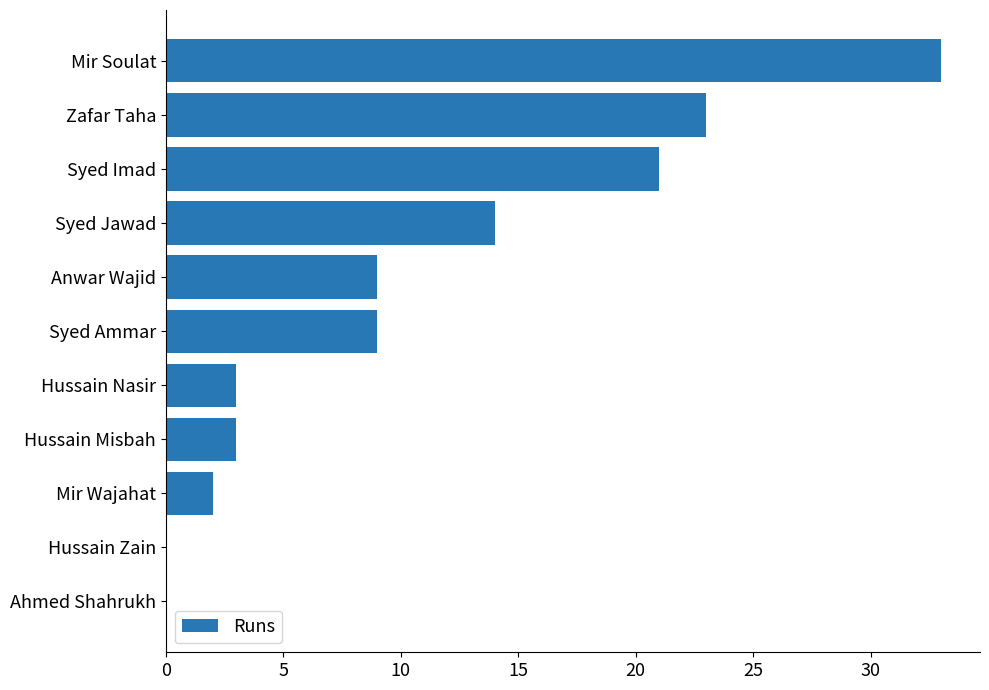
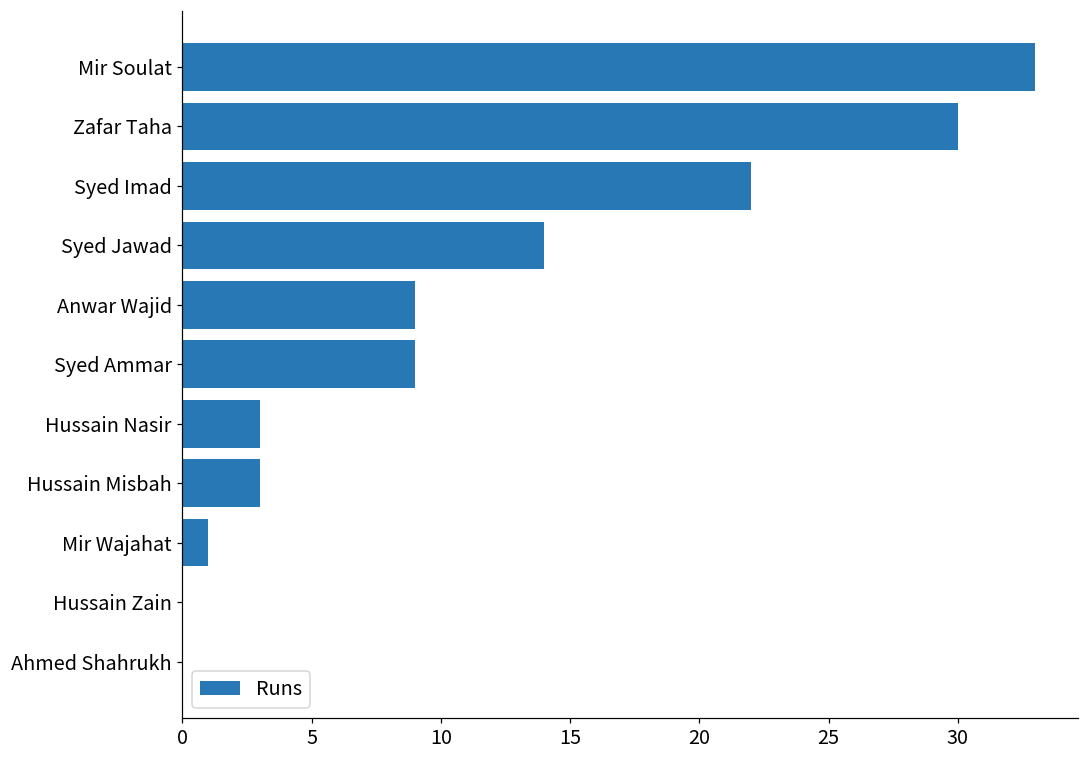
Zafar Taha: 23 -> 30
Syed Imad: 21 -> 22
Mir Wajahat: 2 -> 1
